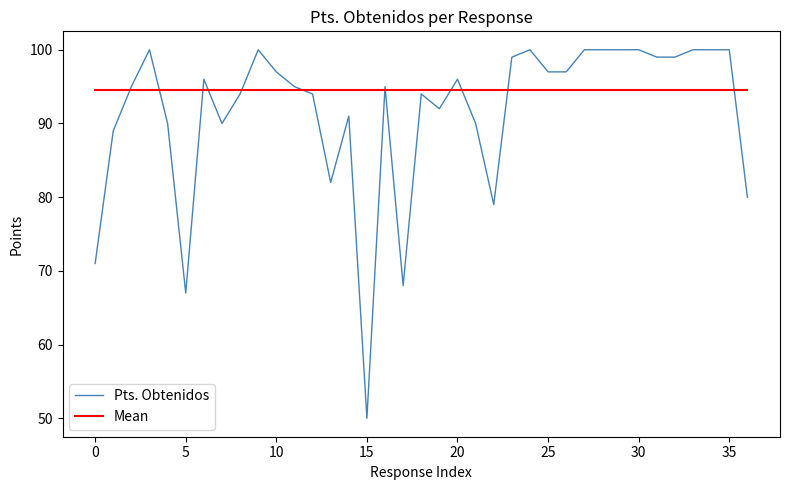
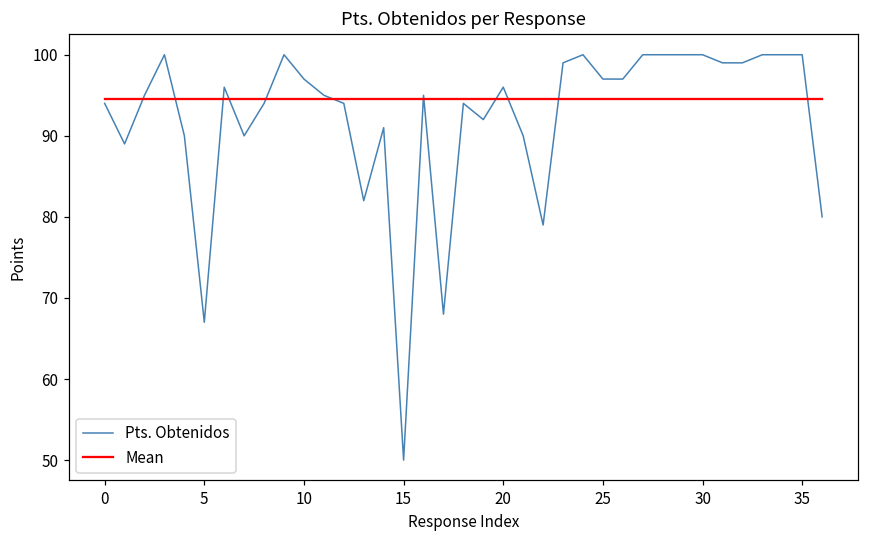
Pts. Obtenidos, 0: 71 -> 94
